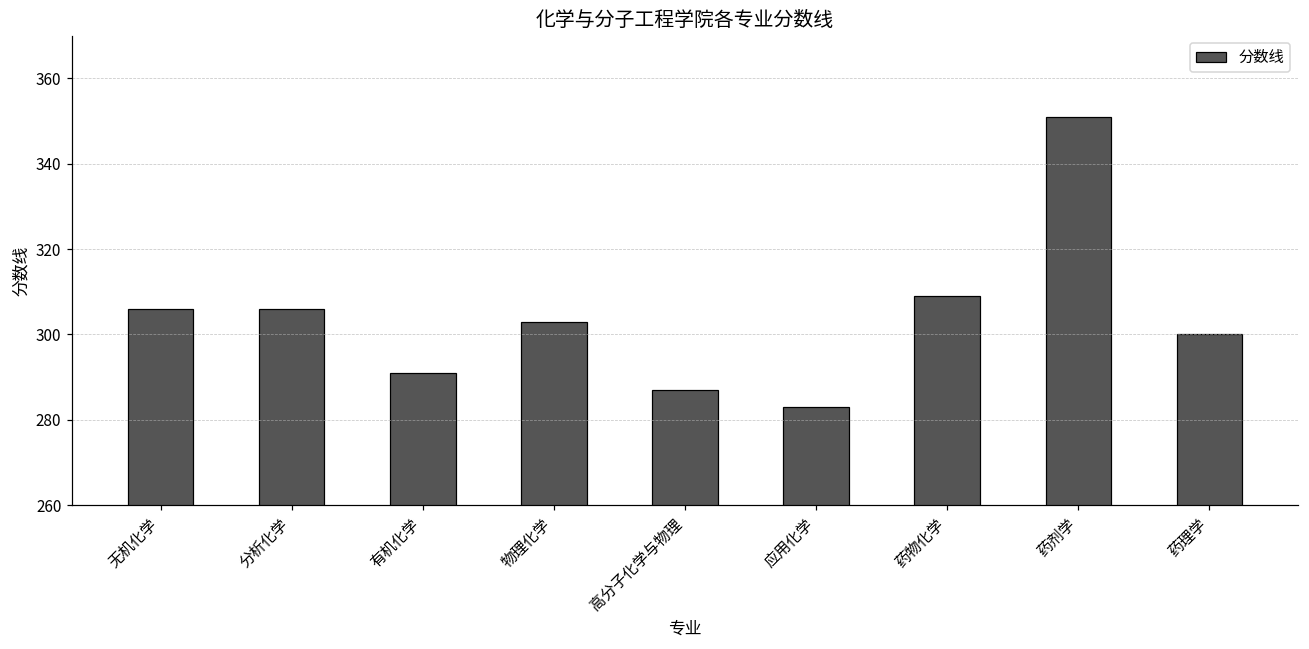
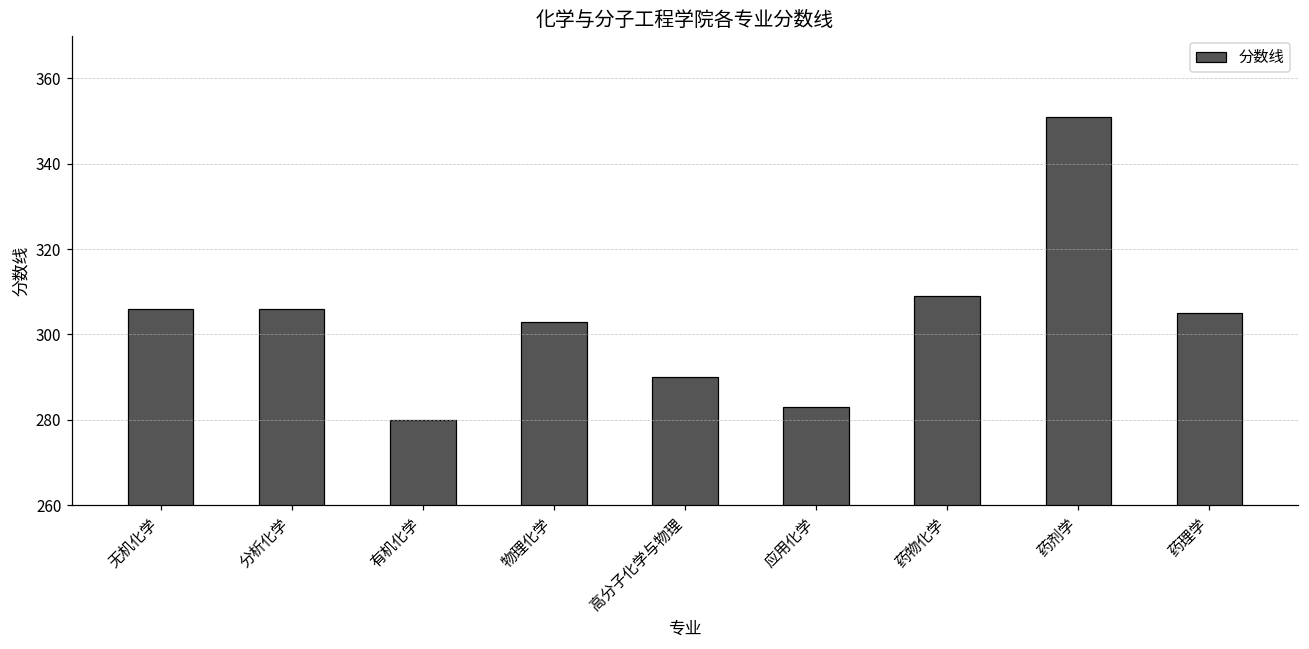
有机化学: 291 -> 280
高分子化学与物理: 287 -> 290
药理学: 300 -> 305
